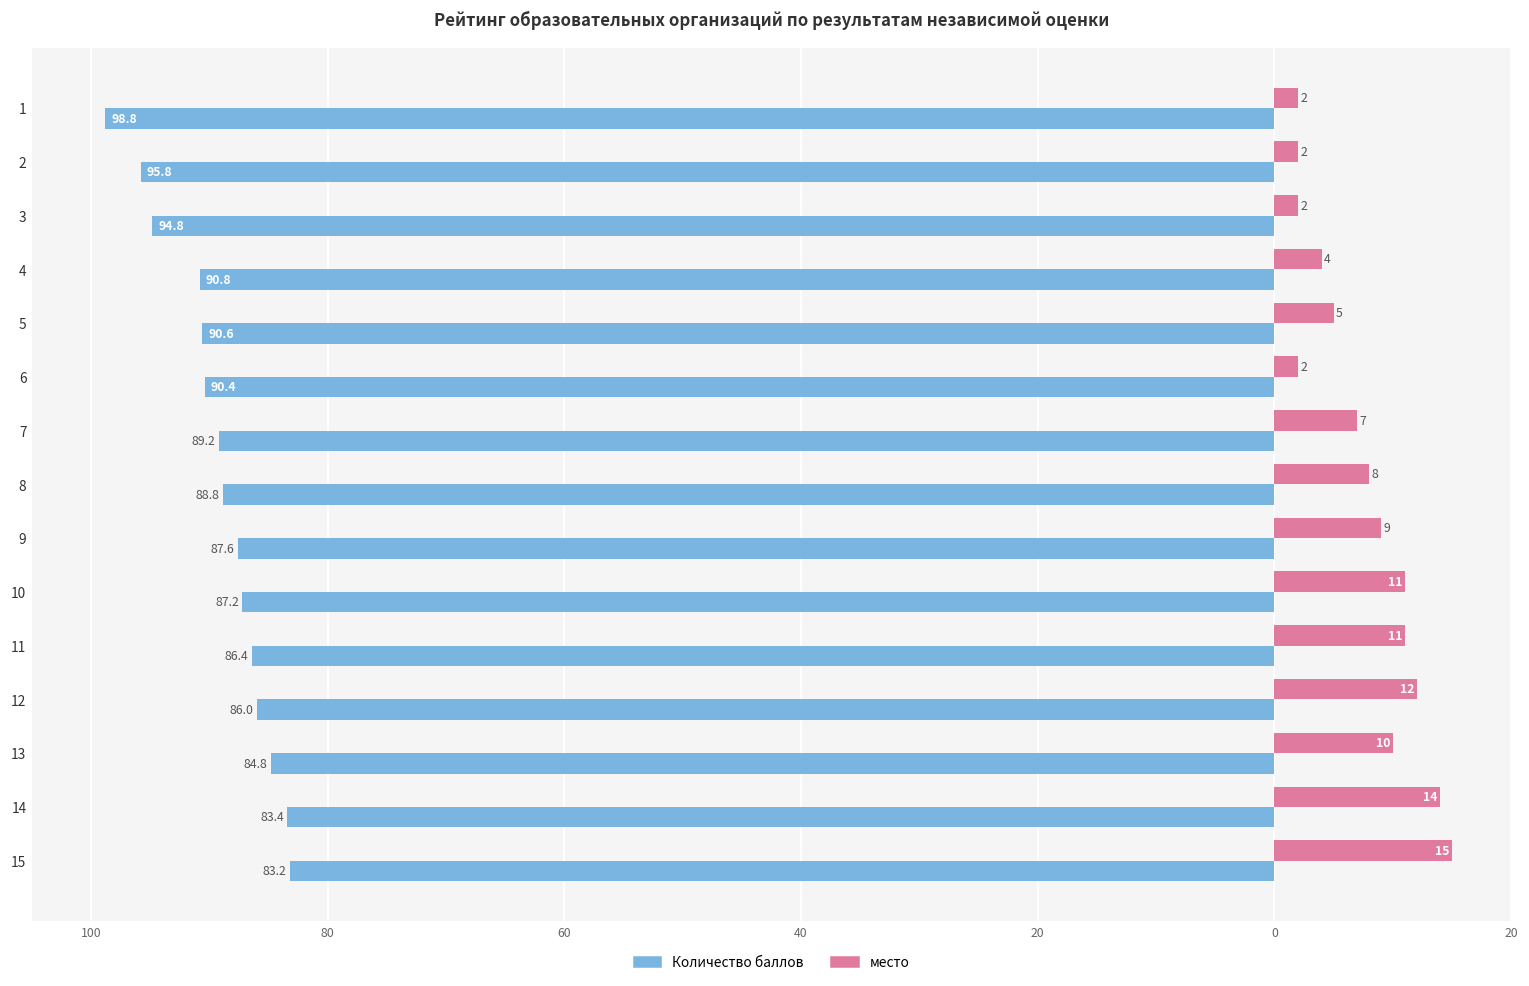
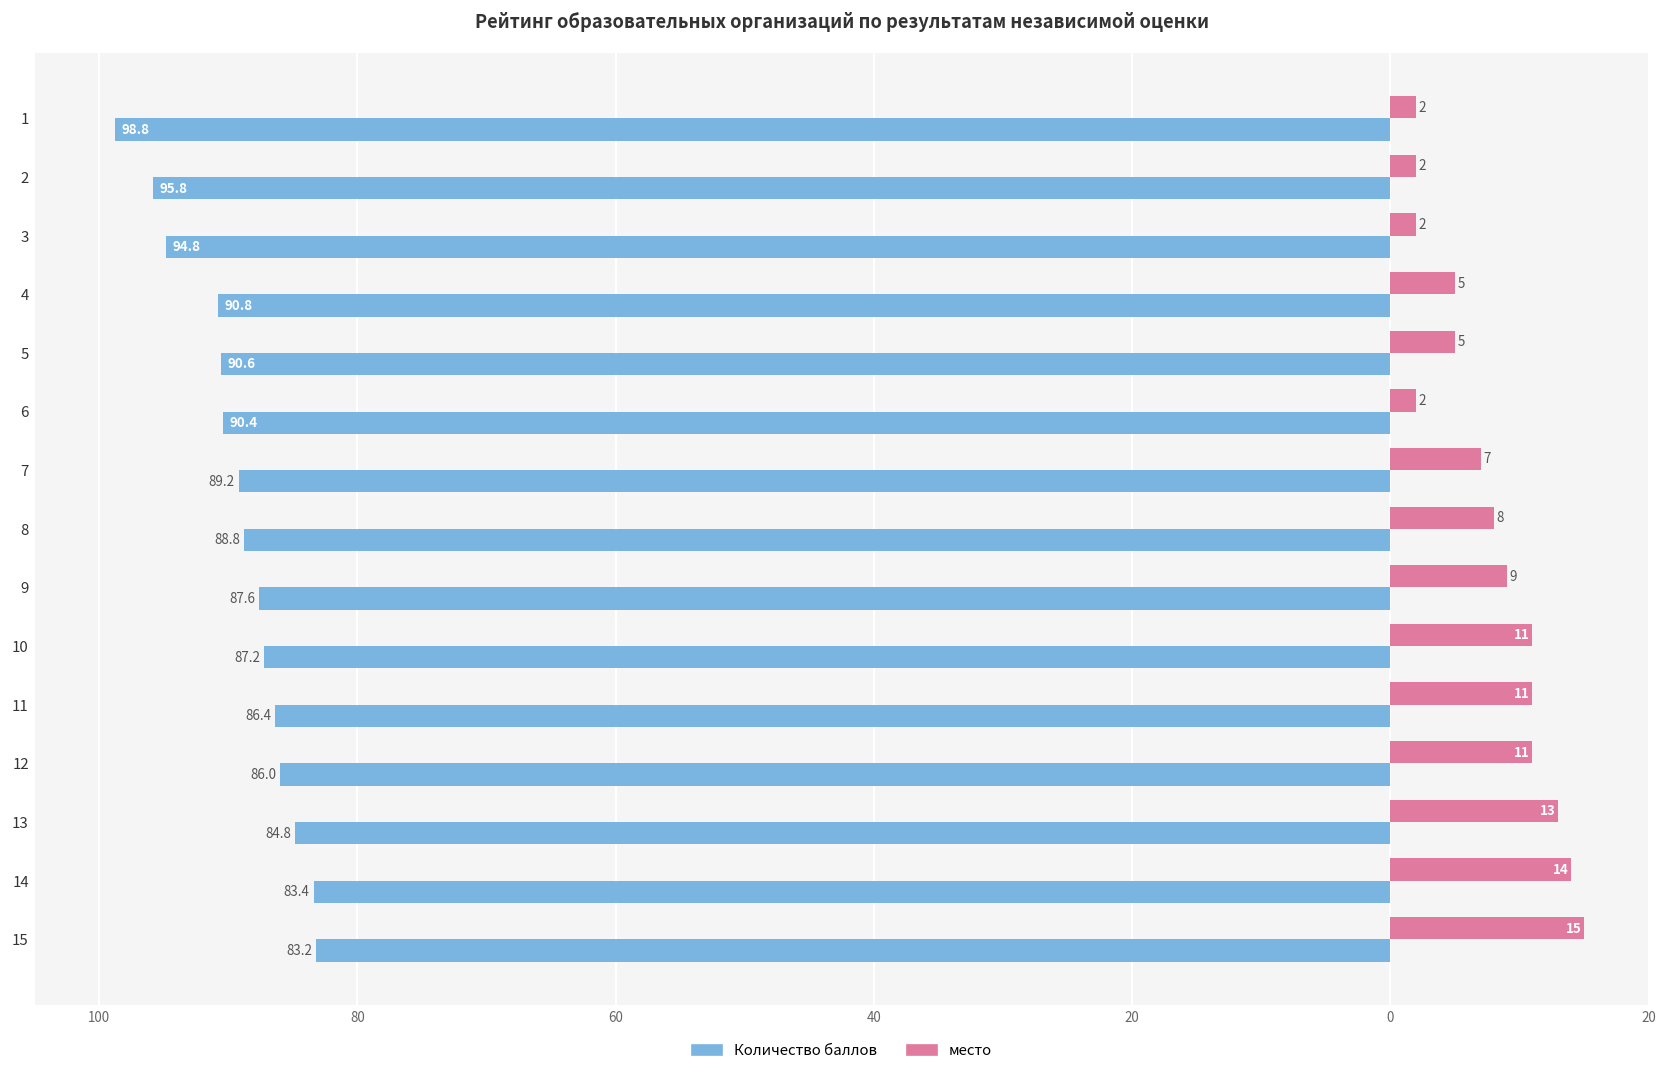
место, 4: 4 -> 5
место, 12: 12 -> 11
место, 13: 10 -> 13
